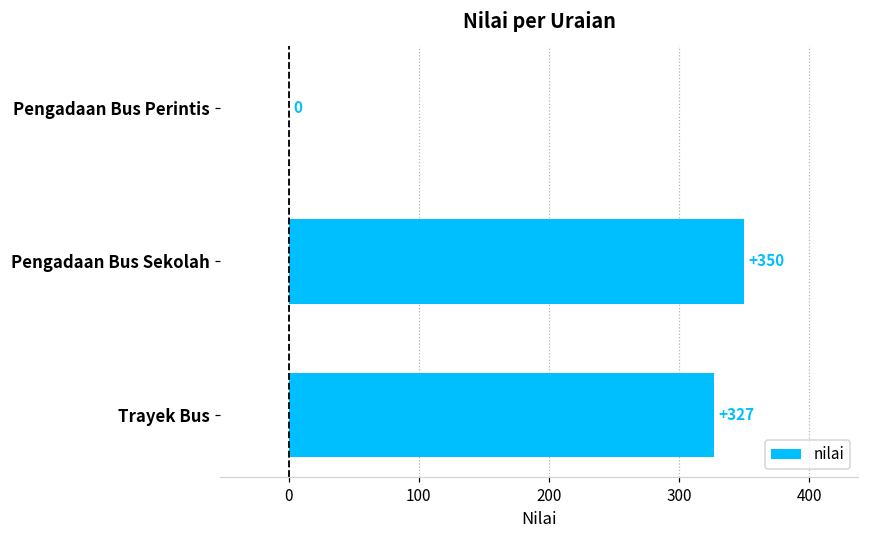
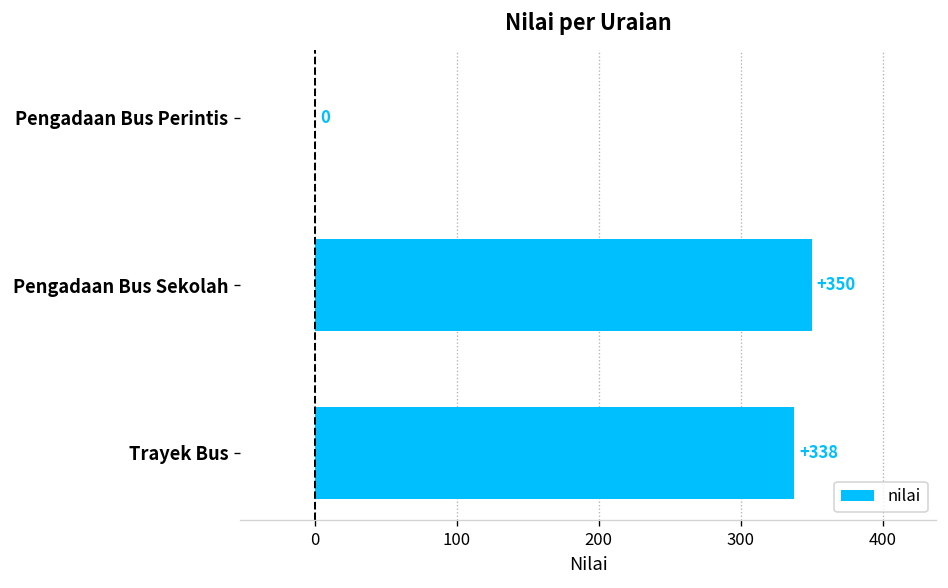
Trayek Bus: +327 -> +338
